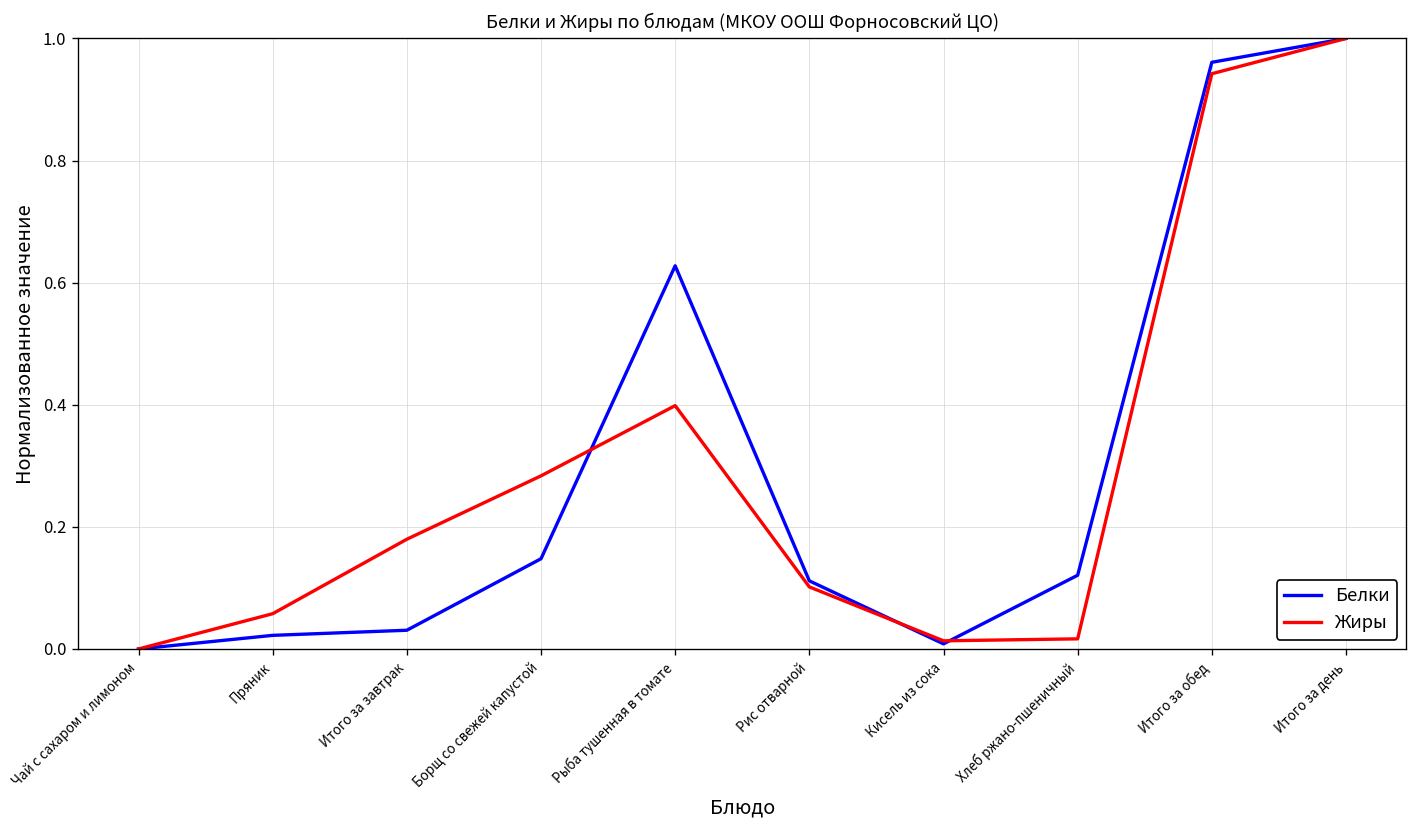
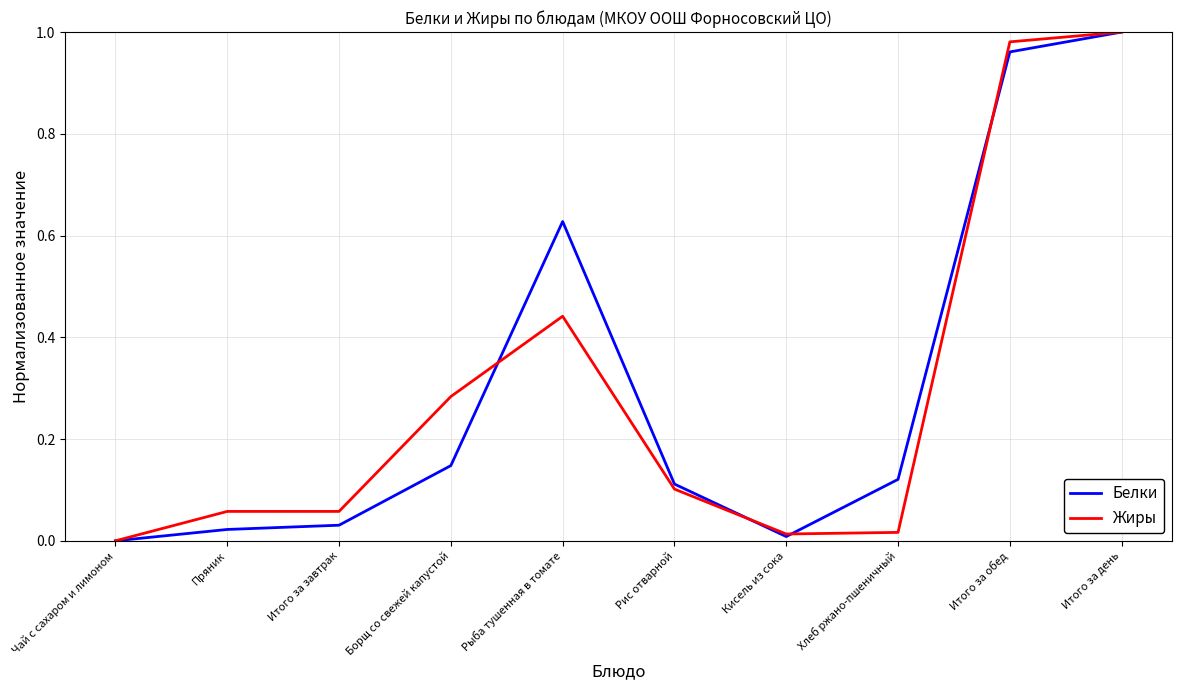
Жиры, Итого за завтрак: 0.18 -> 0.06
Жиры, Рыба тушенная в томате: 0.40 -> 0.44
Жиры, Итого за обед: 0.94 -> 0.98
